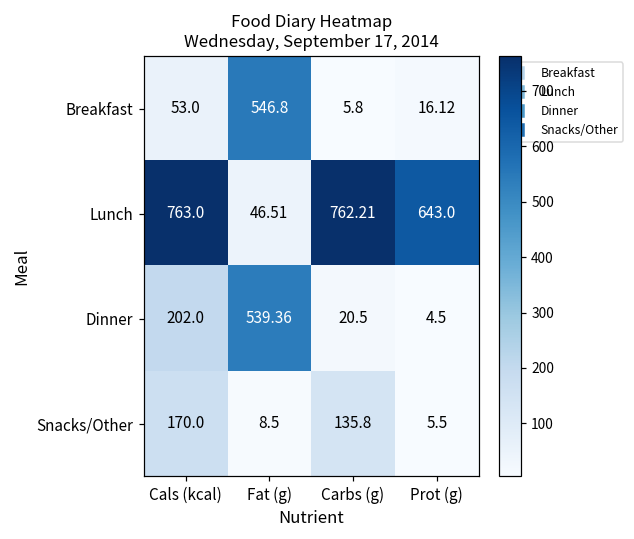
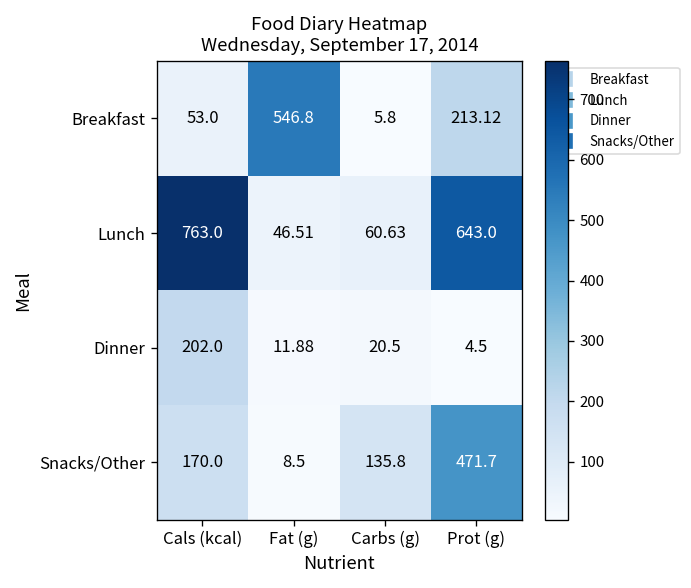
Breakfast, Prot (g): 16.12 -> 213.12
Lunch, Carbs (g): 762.21 -> 60.63
Dinner, Fat (g): 539.36 -> 11.88
Snacks/Other, Prot (g): 5.5 -> 471.7
